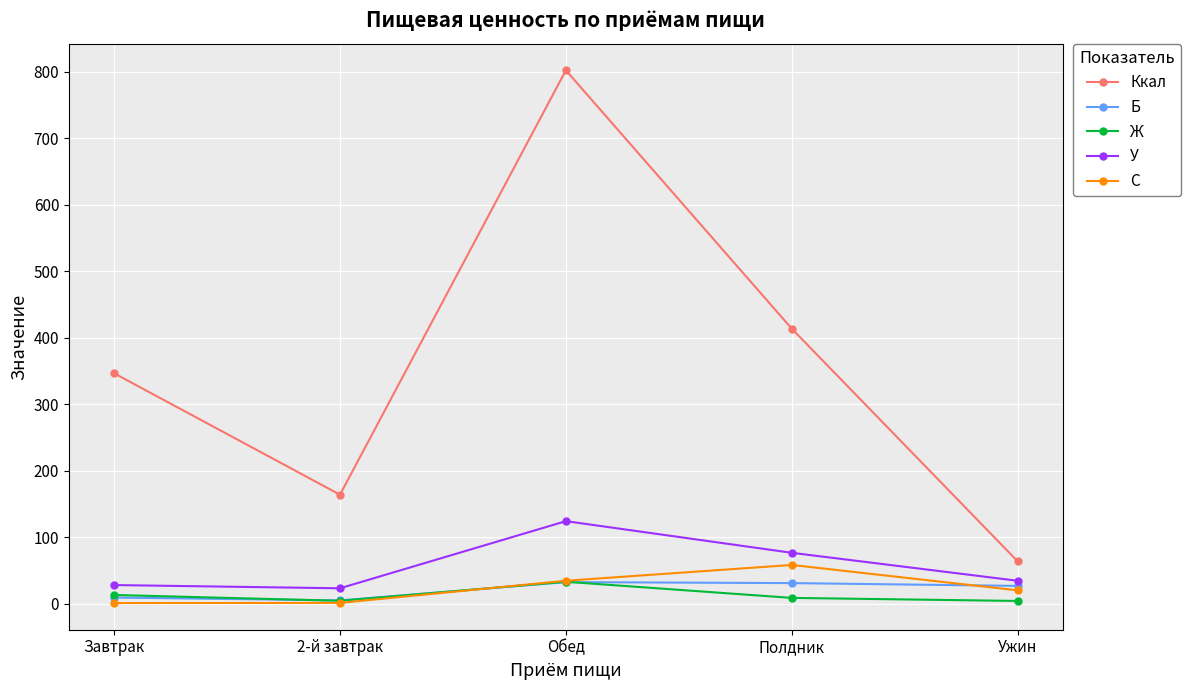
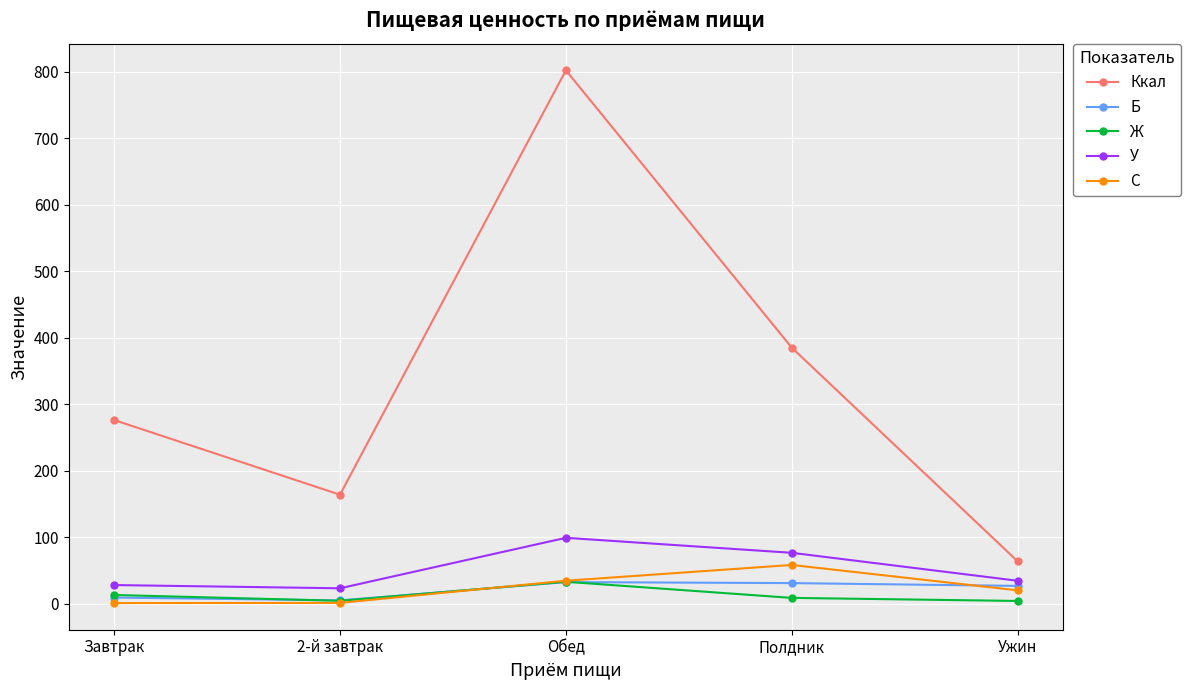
Ккал, Завтрак: 350 -> 280
У, Обед: 120 -> 100
Ккал, Полдник: 410 -> 380
